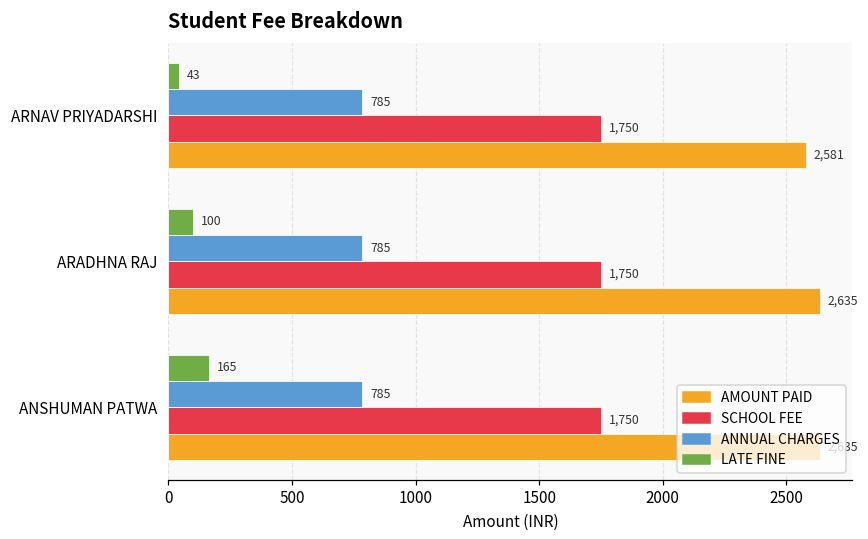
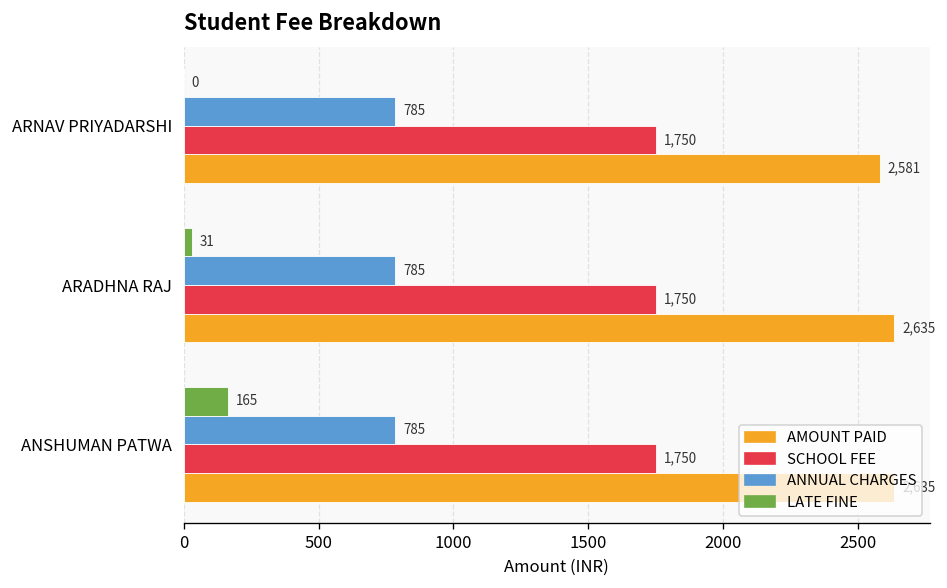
LATE FINE, ARNAV PRIYADARSHI: 43 -> 0
LATE FINE, ARADHNA RAJ: 100 -> 31
